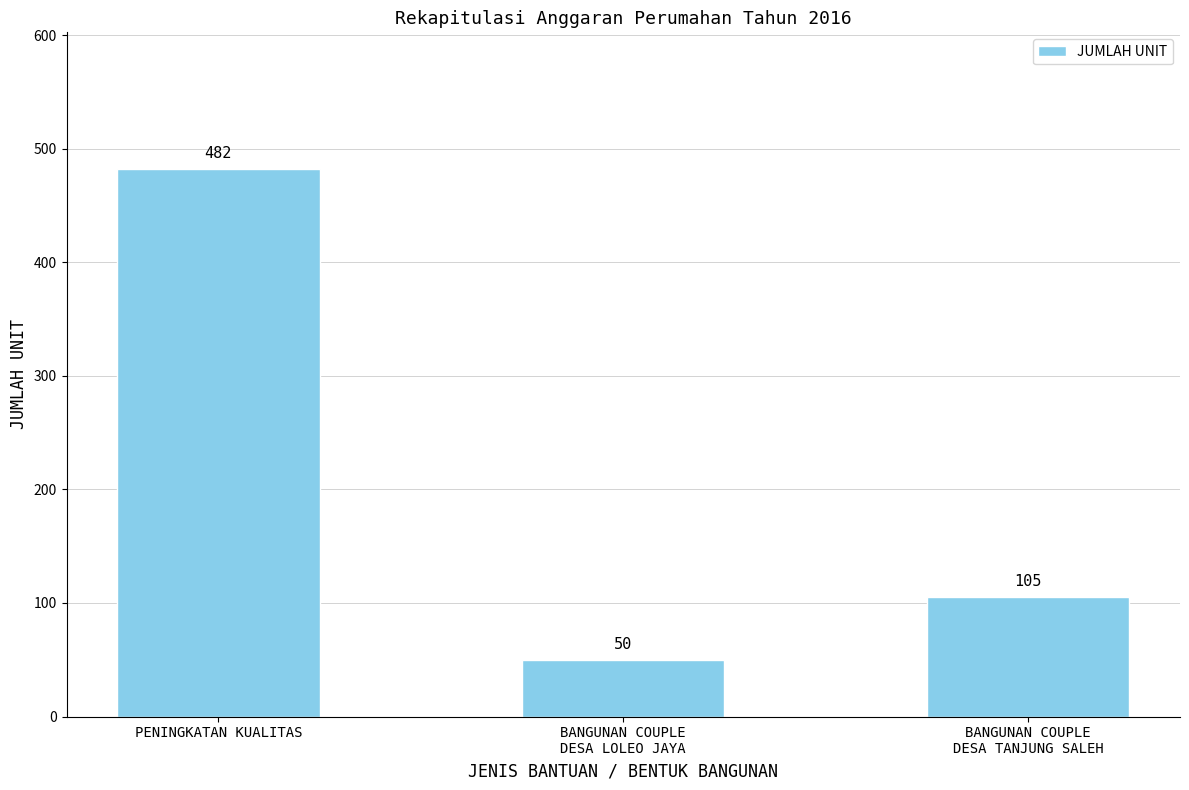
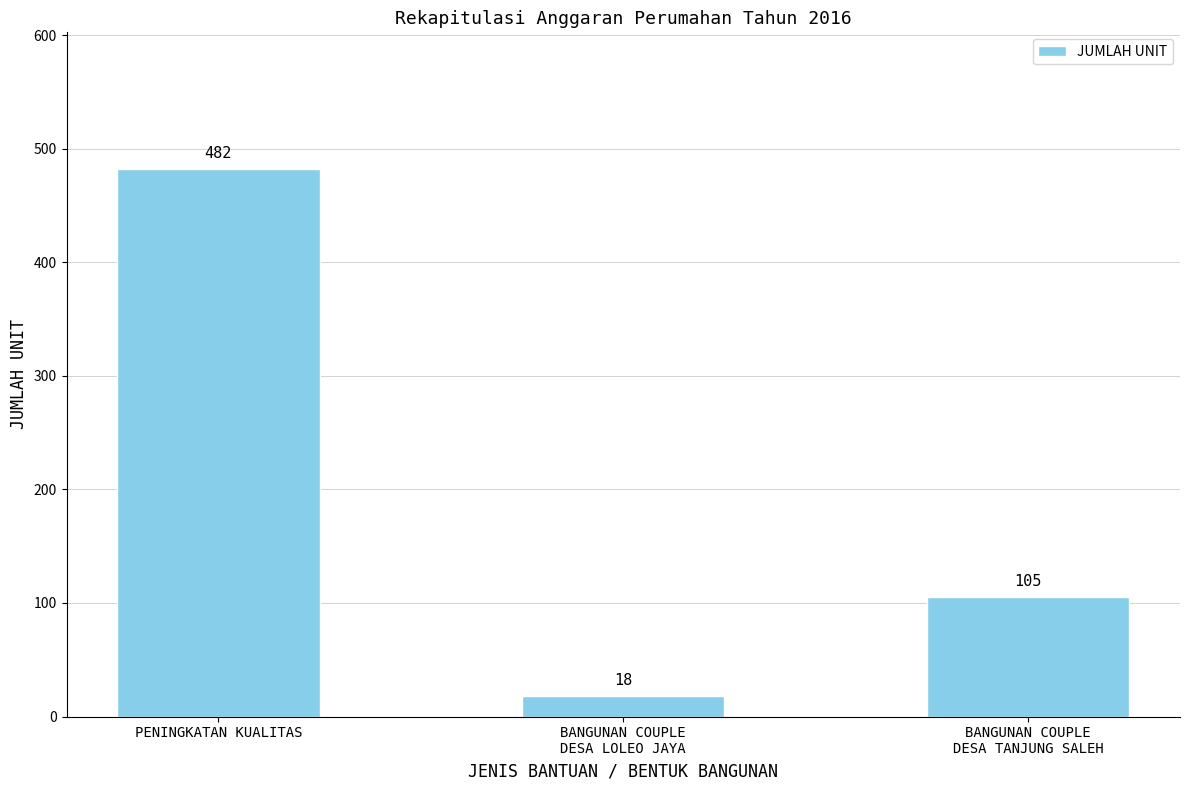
BANGUNAN COUPLE DESA LOLEO JAYA: 50 -> 18
